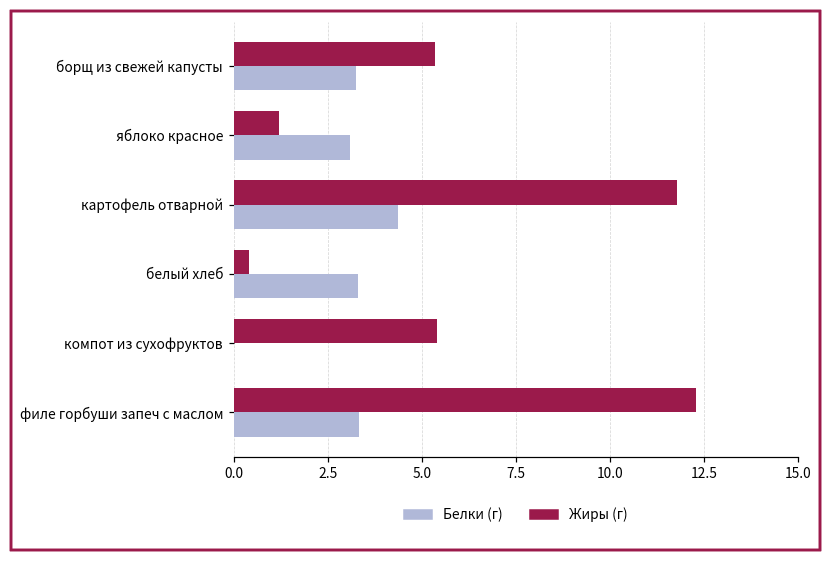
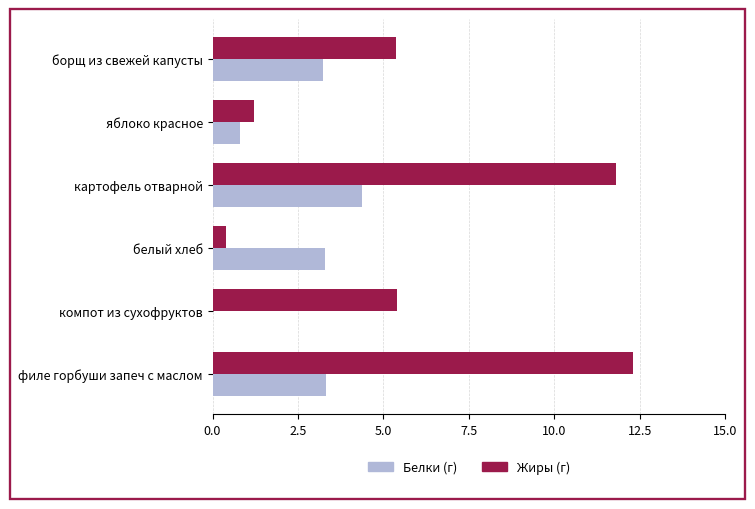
Белки (г), яблоко красное: 3.1 -> 0.8
